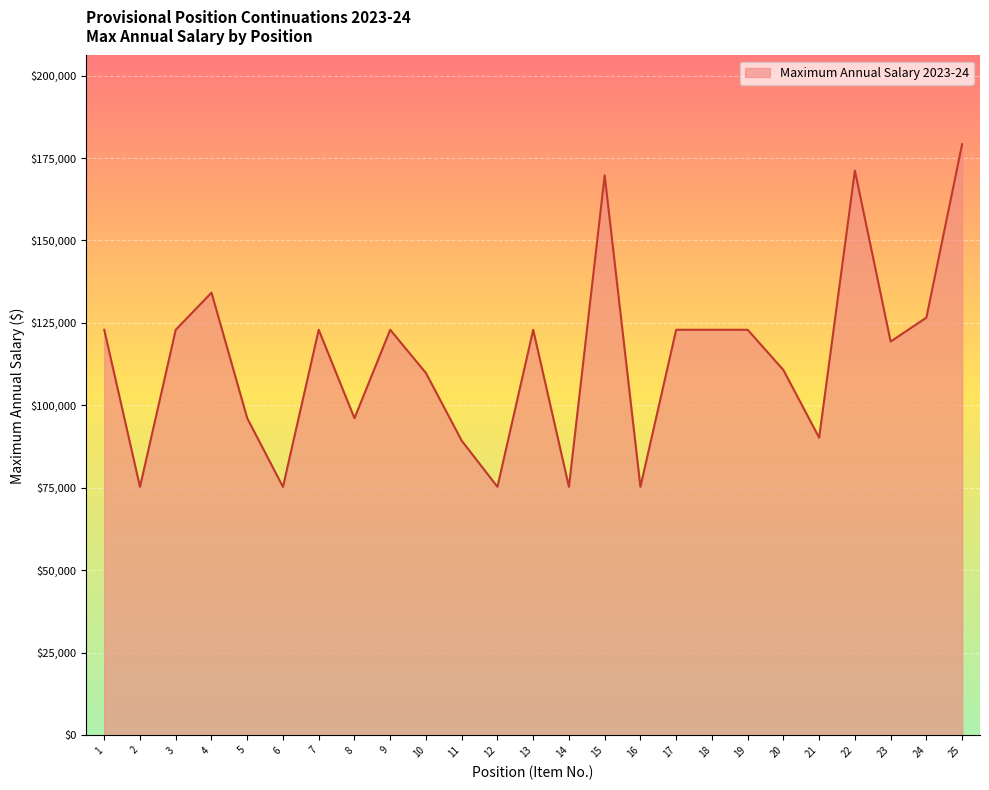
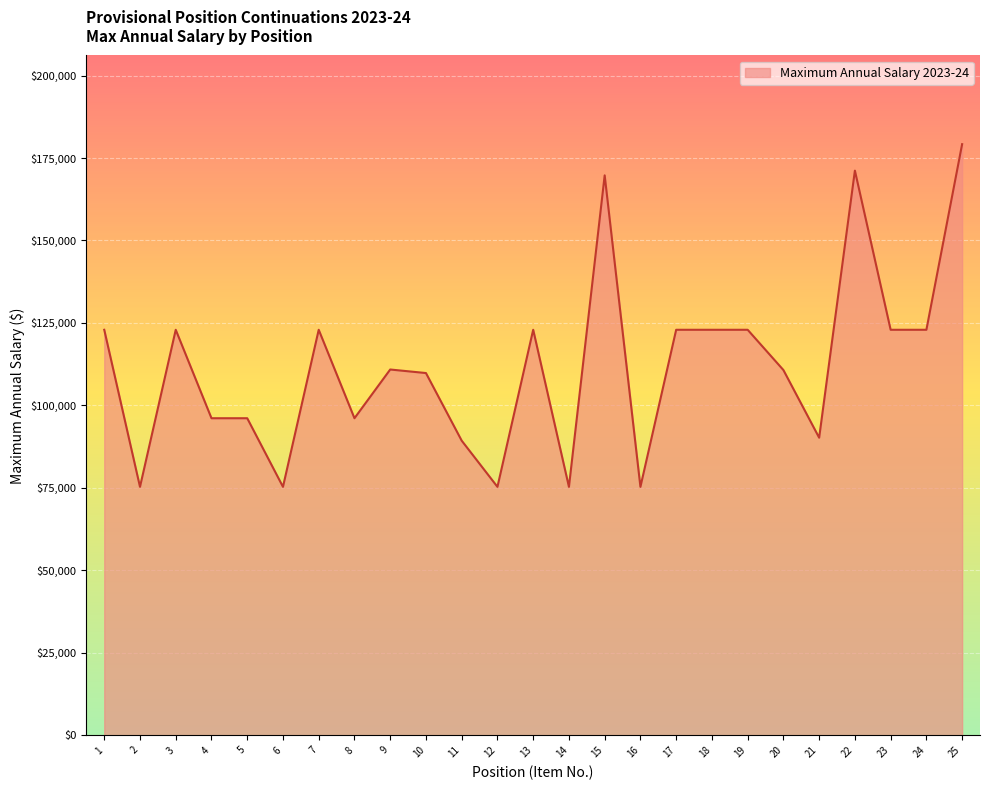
4: $134,000 -> $96,000
9: $123,000 -> $111,000
23: $119,000 -> $123,000
24: $127,000 -> $123,000
